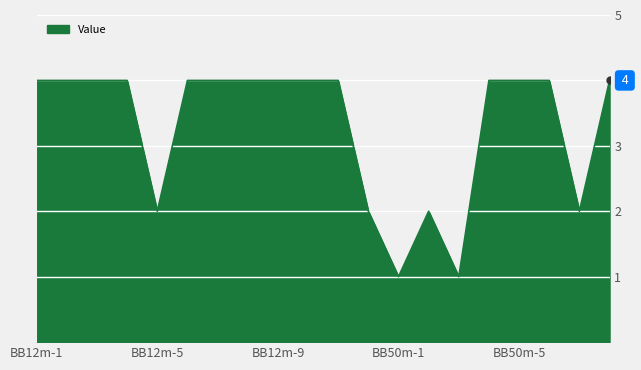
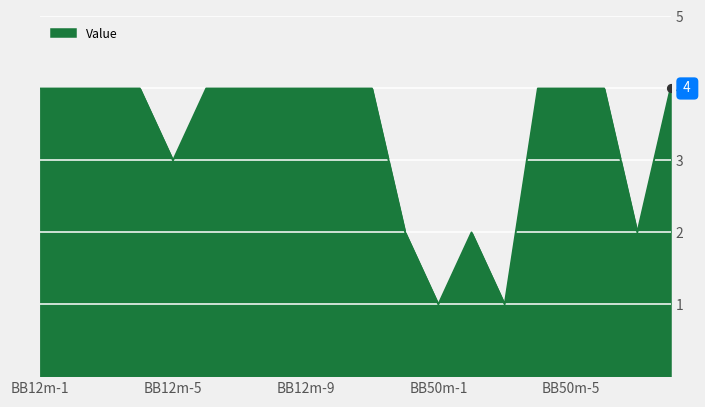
Value, BB12m-5: 2 -> 3
